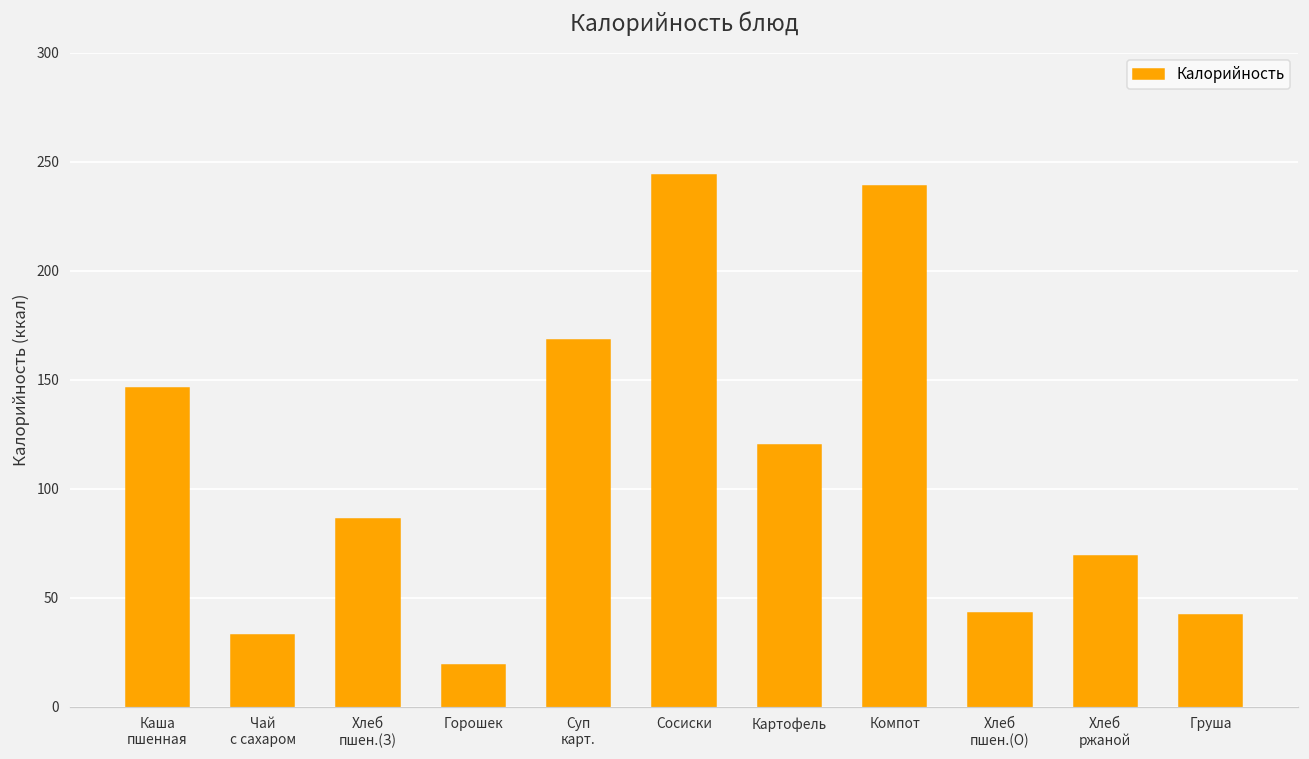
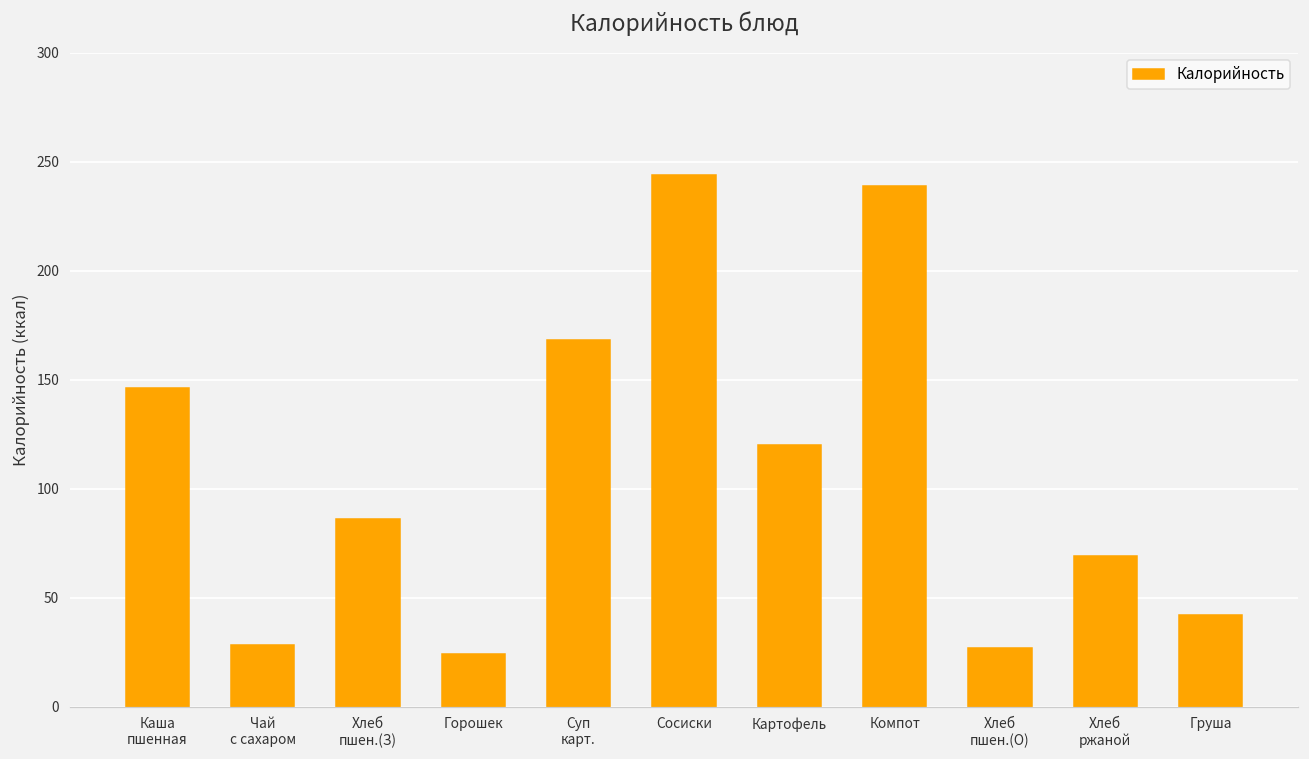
Чай с сахаром: 33 -> 28
Горошек: 19 -> 24
Хлеб пшен.(О): 43 -> 27
